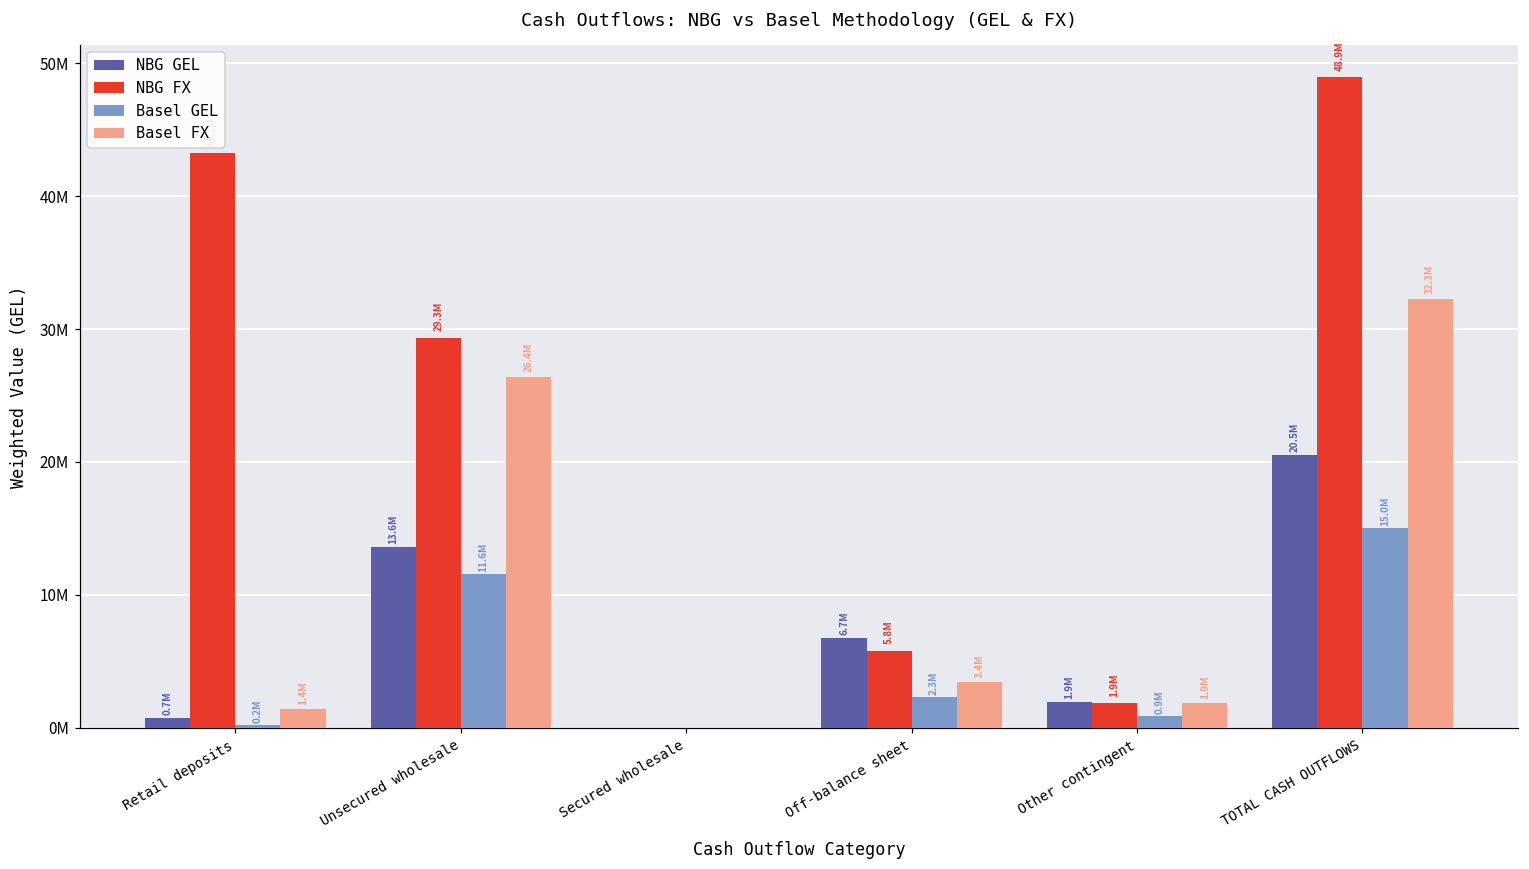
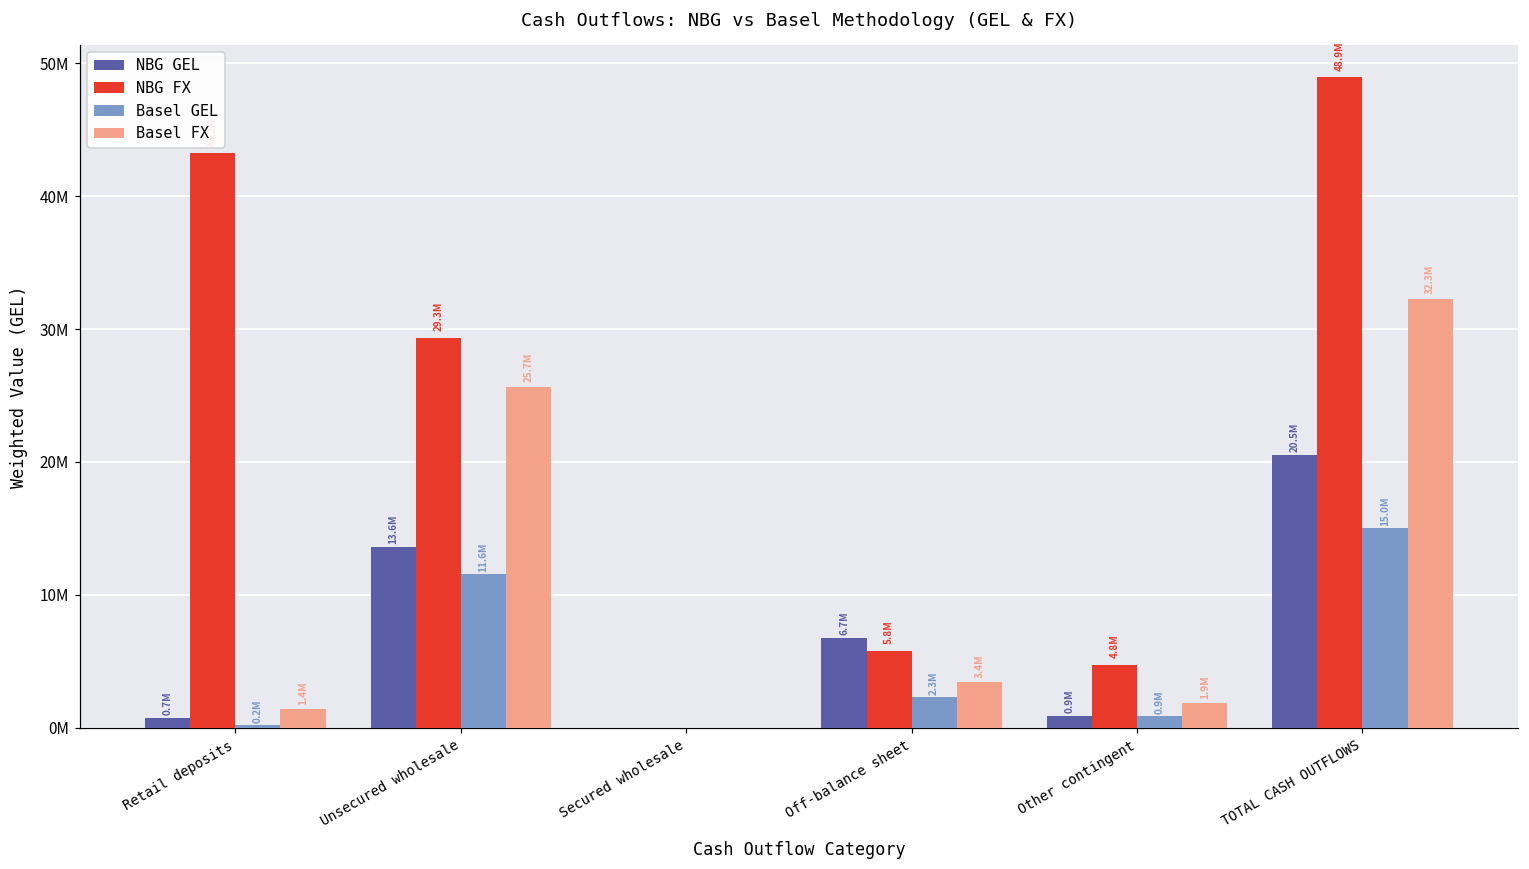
Basel FX, Unsecured wholesale: 26.4M -> 25.7M
NBG GEL, Other contingent: 1.9M -> 0.9M
NBG FX, Other contingent: 1.9M -> 4.8M
